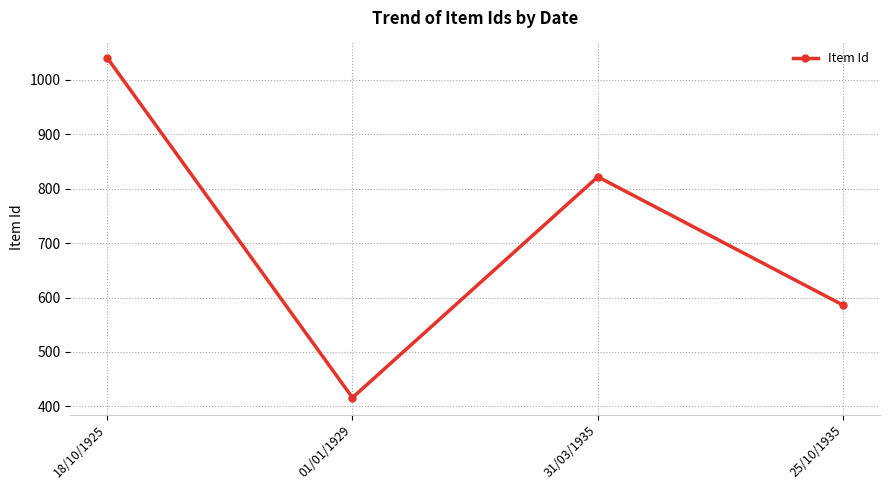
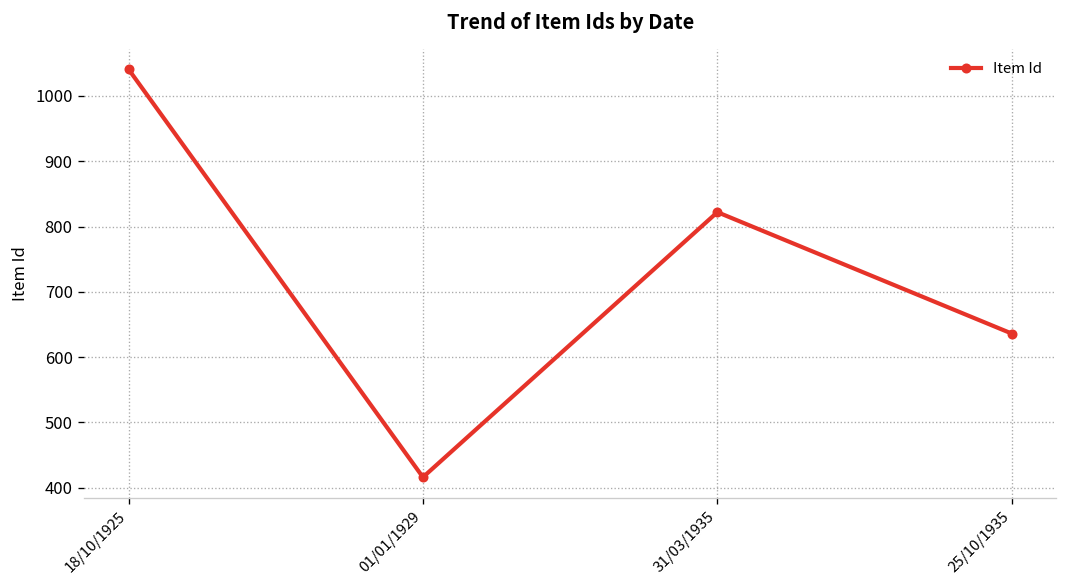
25/10/1935: 590 -> 640
